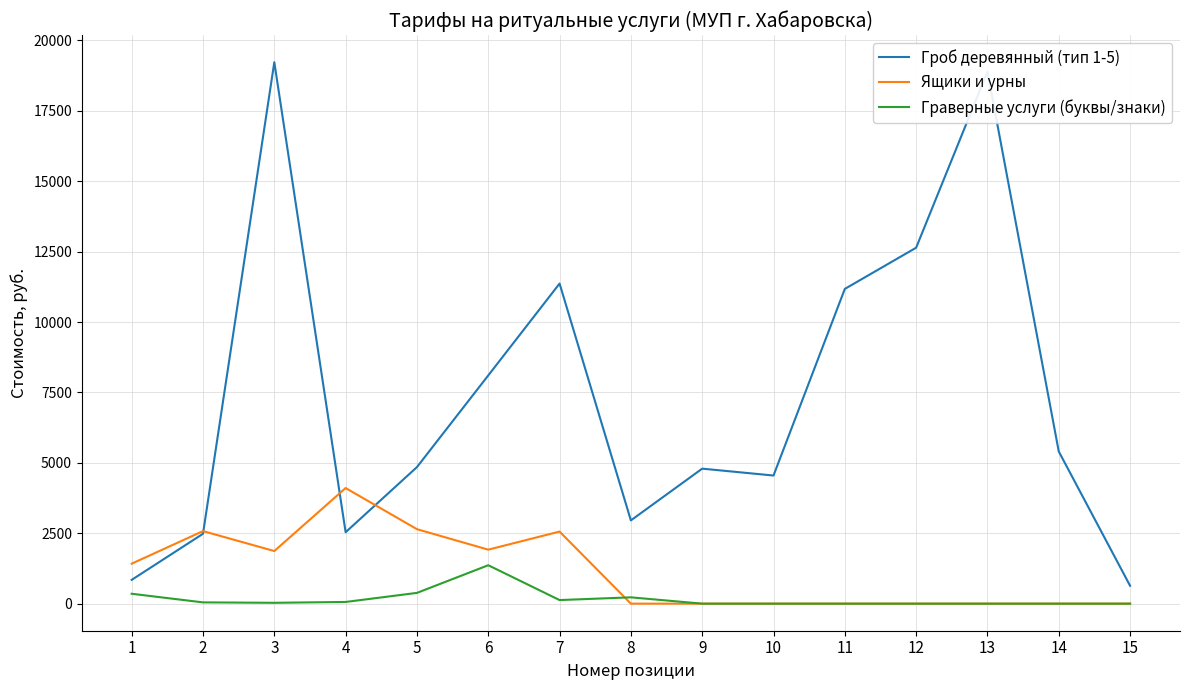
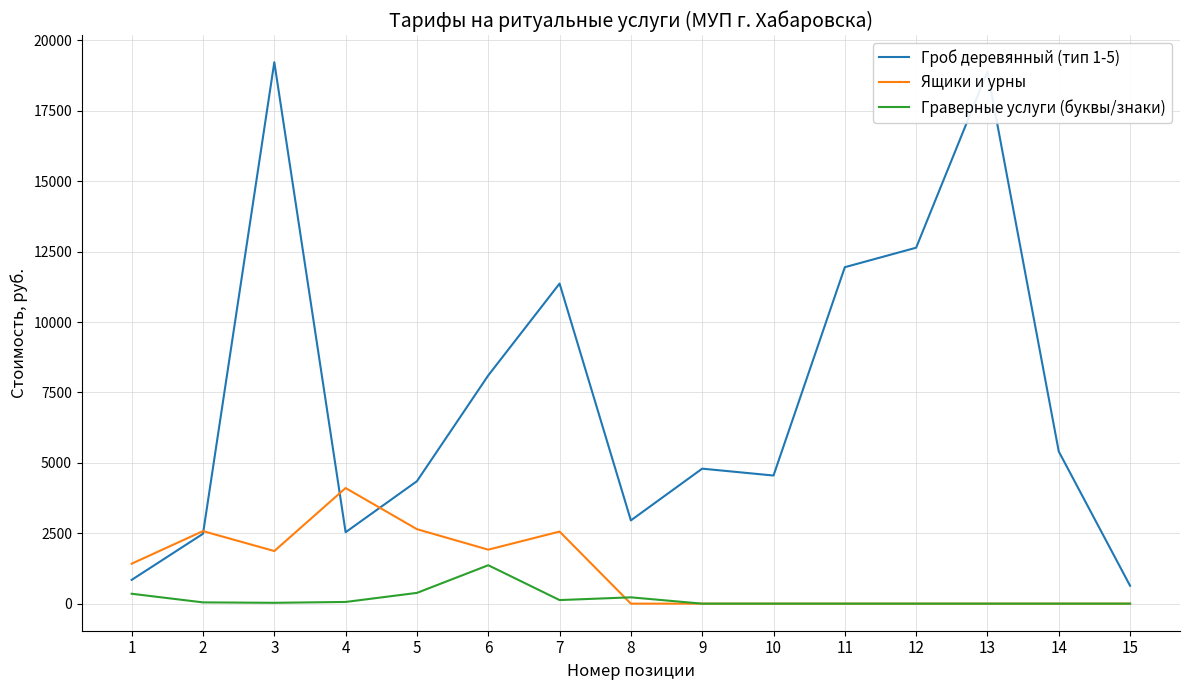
Гроб деревянный (тип 1-5), 5: 4800 -> 4300
Гроб деревянный (тип 1-5), 11: 11200 -> 11900
